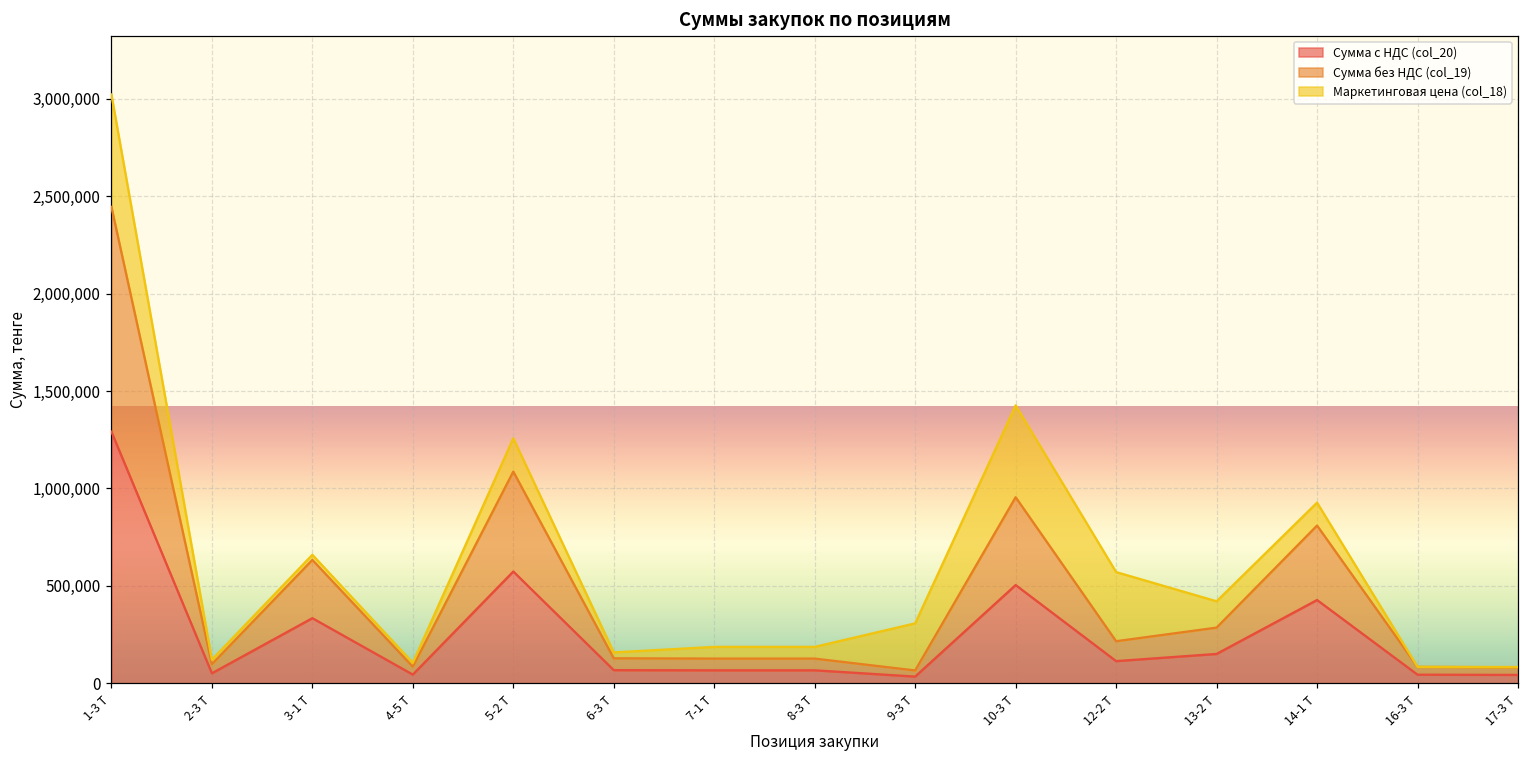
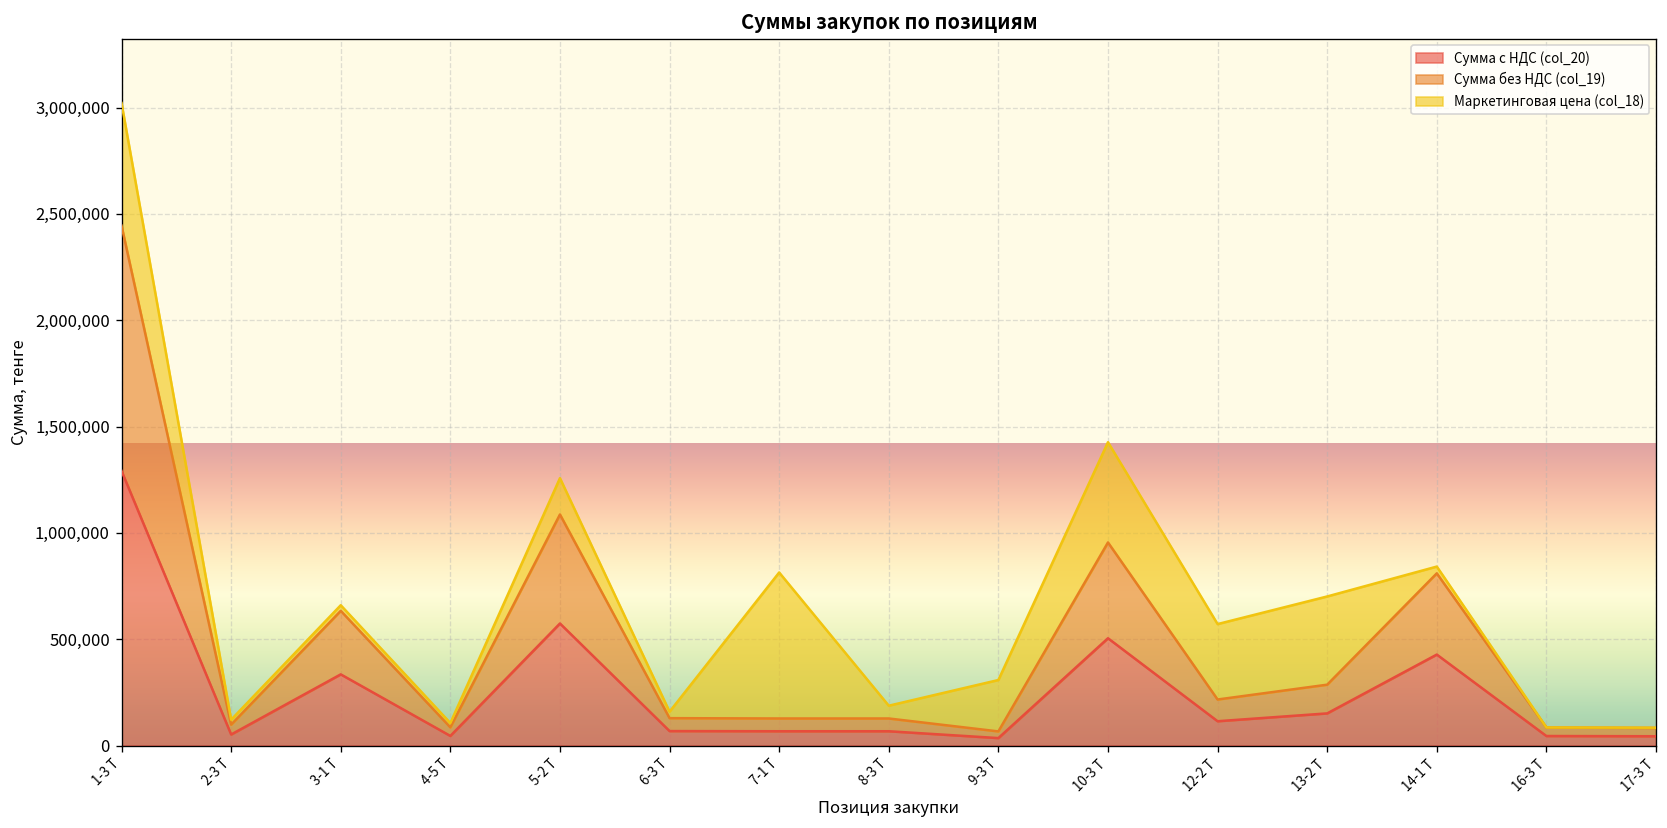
Маркетинговая цена (col_18), 7-1 Т: 60,000 -> 690,000
Маркетинговая цена (col_18), 13-2 Т: 140,000 -> 410,000
Маркетинговая цена (col_18), 14-1 Т: 120,000 -> 30,000
